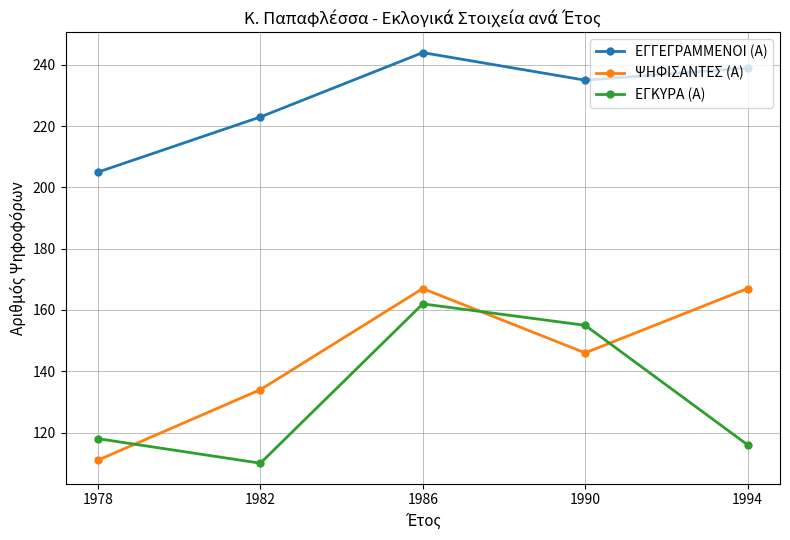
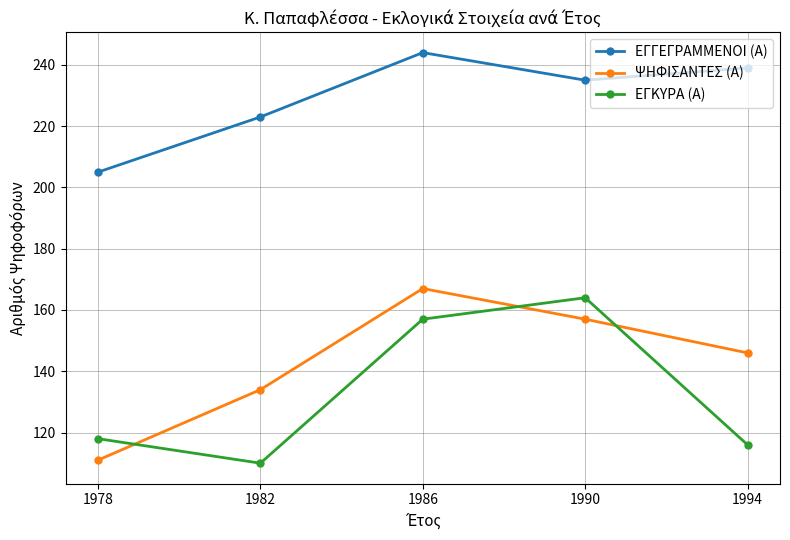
ΕΓΚΥΡΑ (Α), 1986: 162 -> 157
ΨΗΦΙΣΑΝΤΕΣ (Α), 1990: 146 -> 157
ΕΓΚΥΡΑ (Α), 1990: 155 -> 164
ΨΗΦΙΣΑΝΤΕΣ (Α), 1994: 167 -> 146
